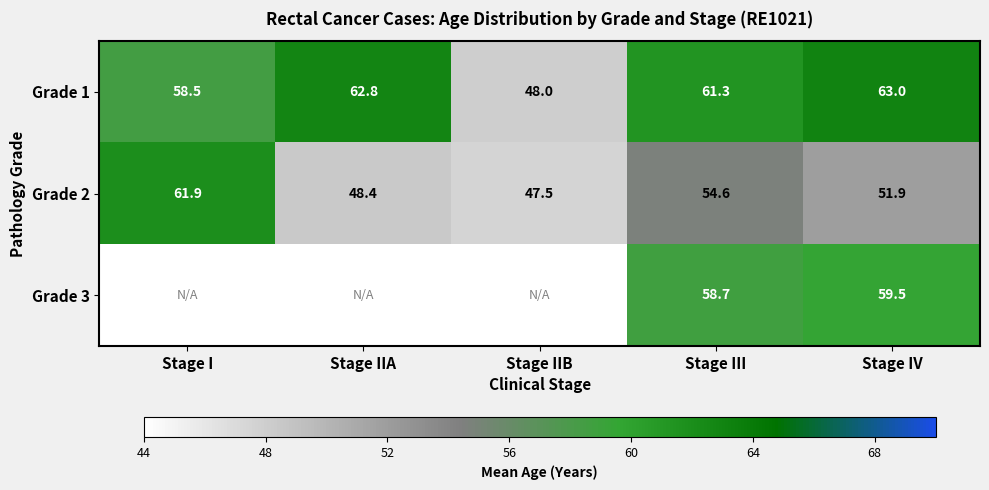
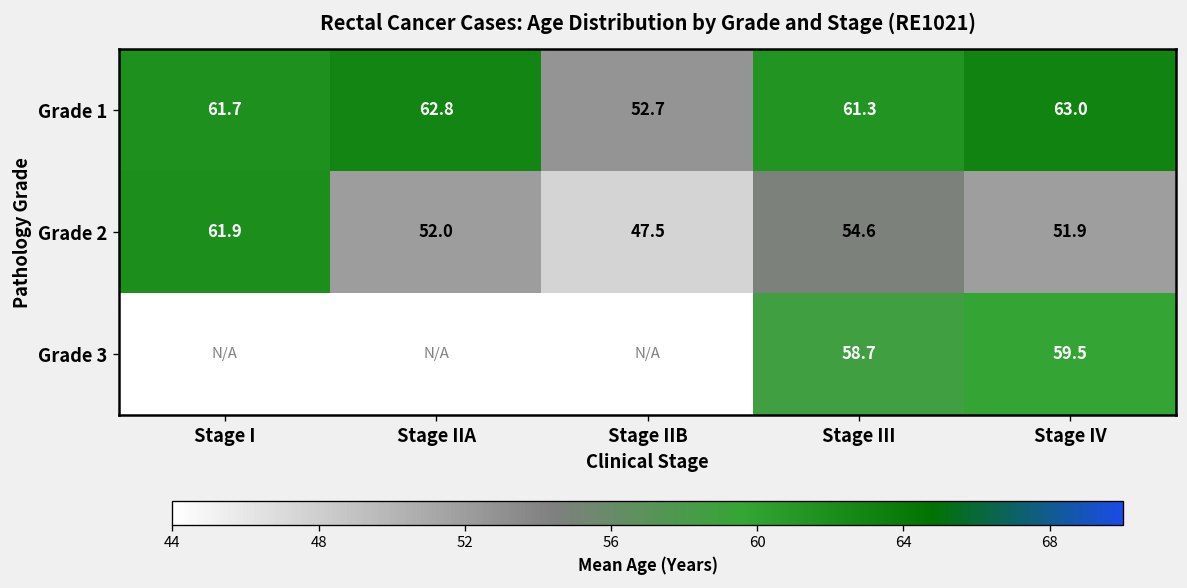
Grade 1, Stage I: 58.5 -> 61.7
Grade 1, Stage IIB: 48.0 -> 52.7
Grade 2, Stage IIA: 48.4 -> 52.0
